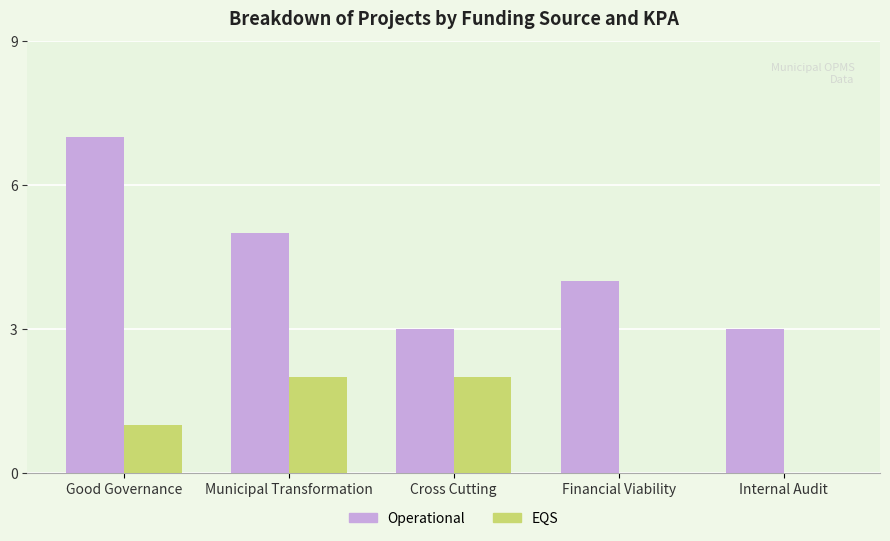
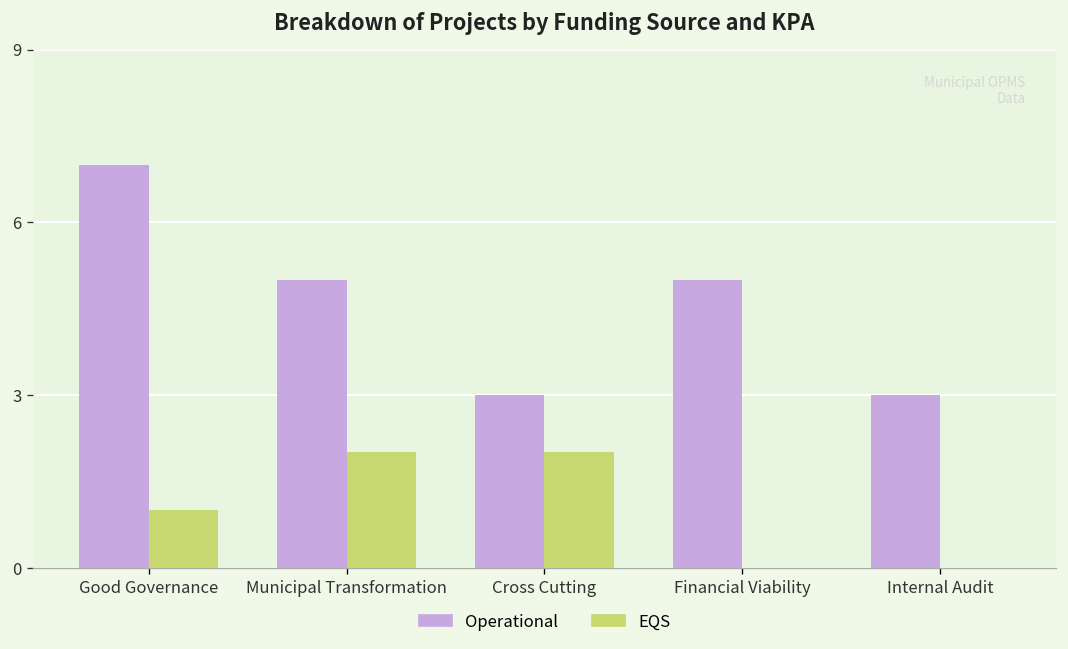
Operational, Financial Viability: 4 -> 5
